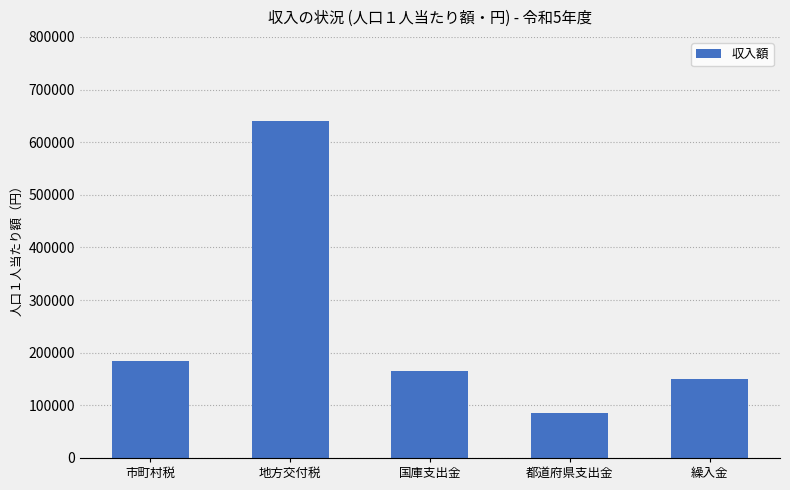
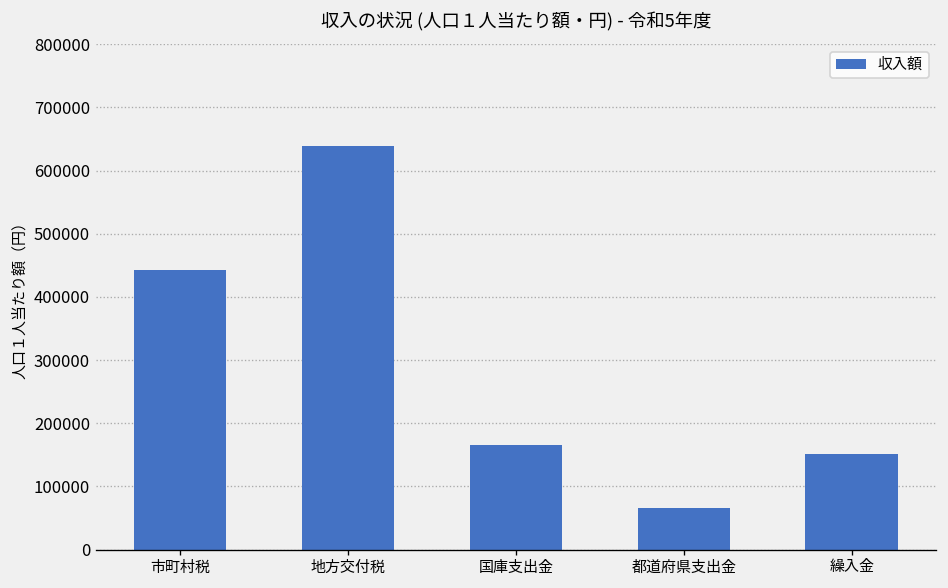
市町村税: 180000 -> 440000
都道府県支出金: 90000 -> 70000
